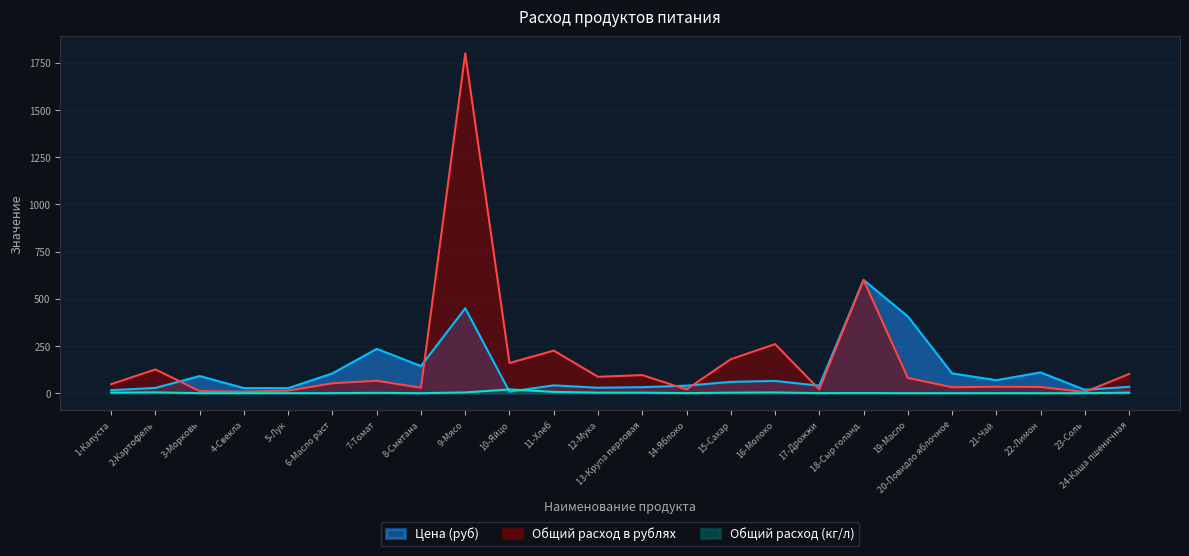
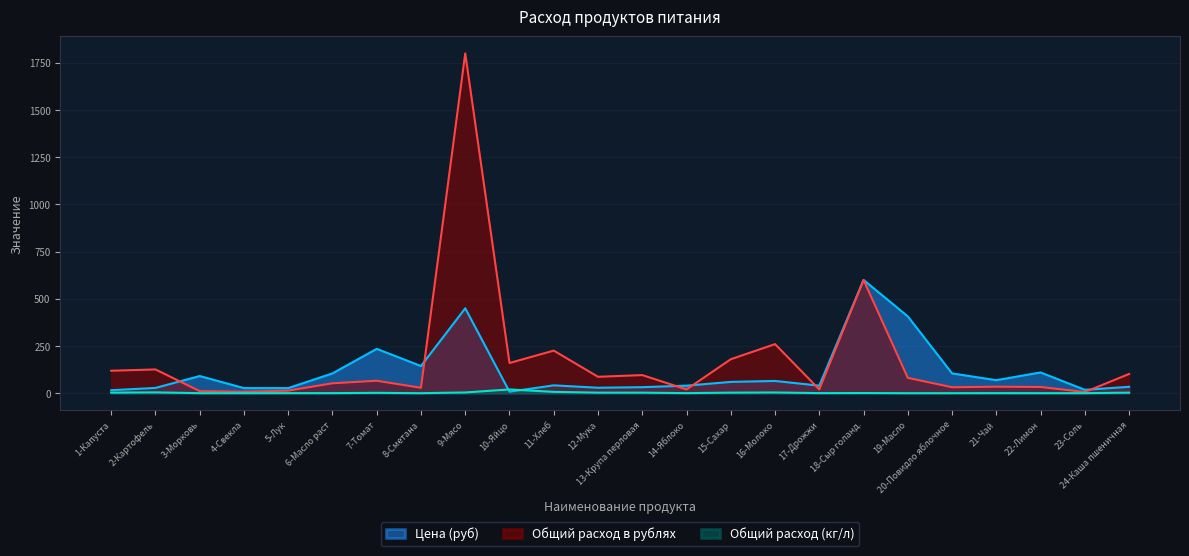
Общий расход в рублях, 1-Капуста: 50 -> 120
